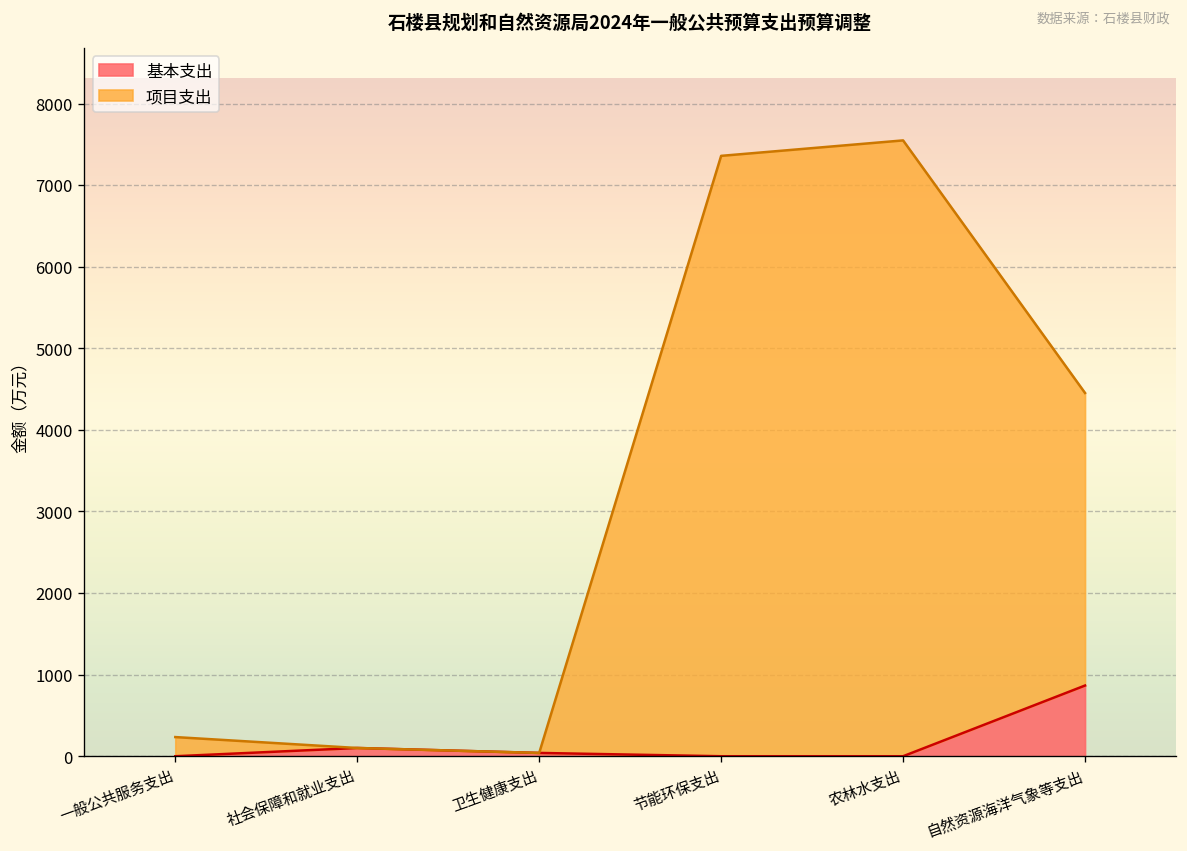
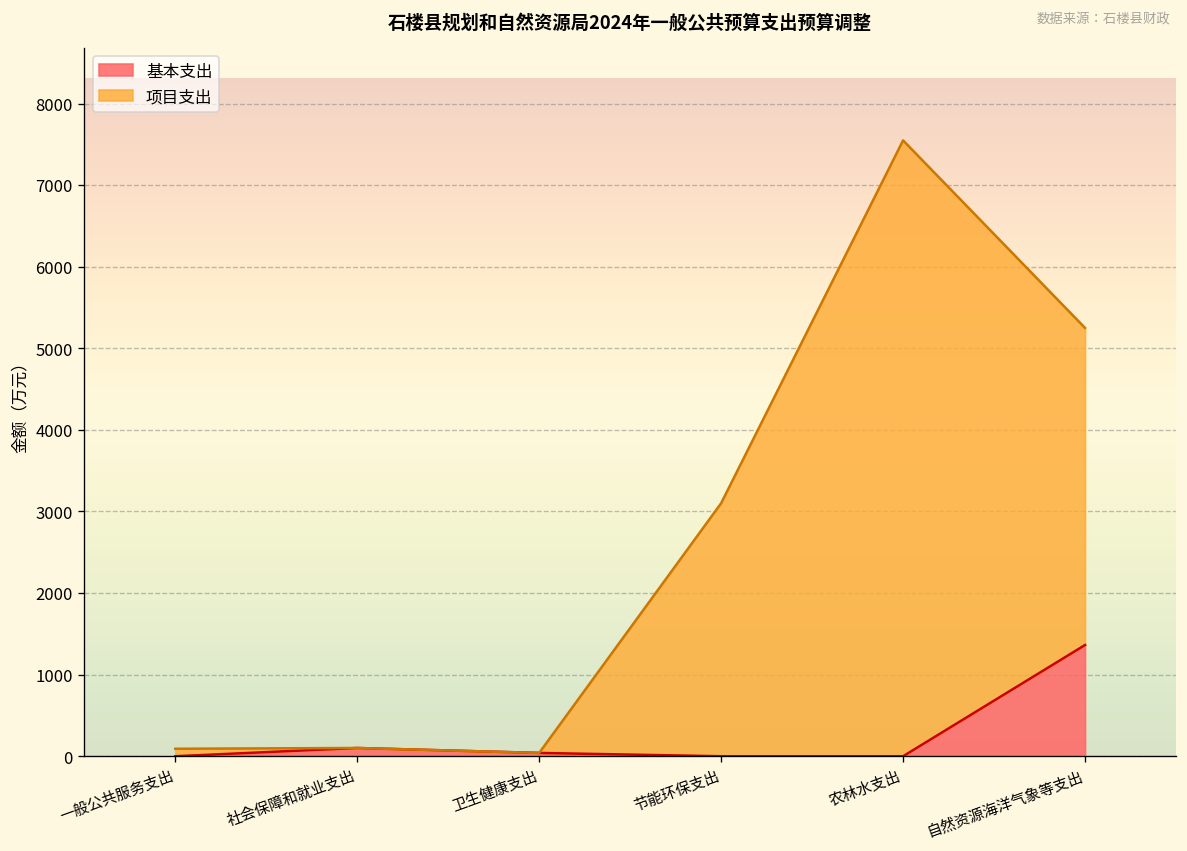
项目支出, 一般公共服务支出: 200 -> 100
项目支出, 节能环保支出: 7400 -> 3100
基本支出, 自然资源海洋气象等支出: 900 -> 1400
项目支出, 自然资源海洋气象等支出: 3600 -> 3900
